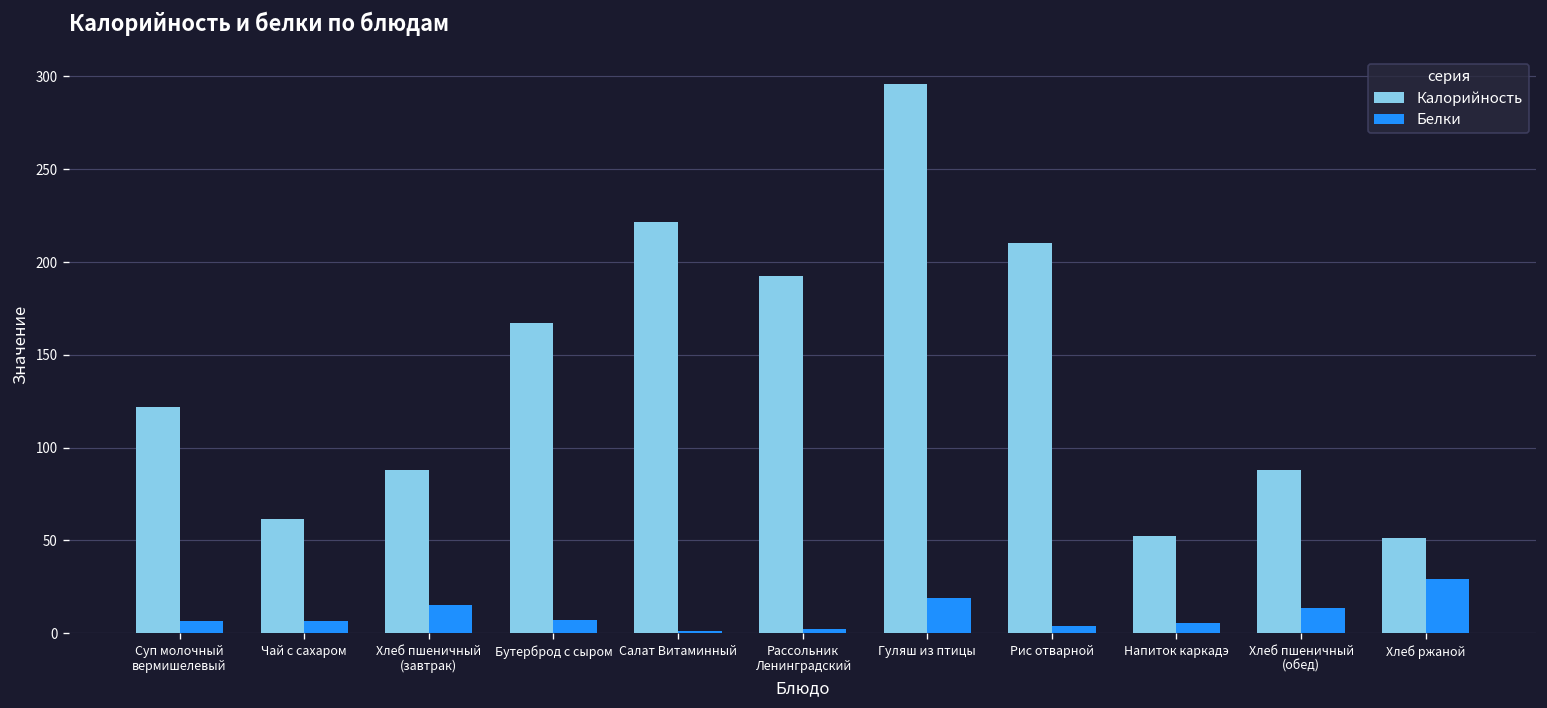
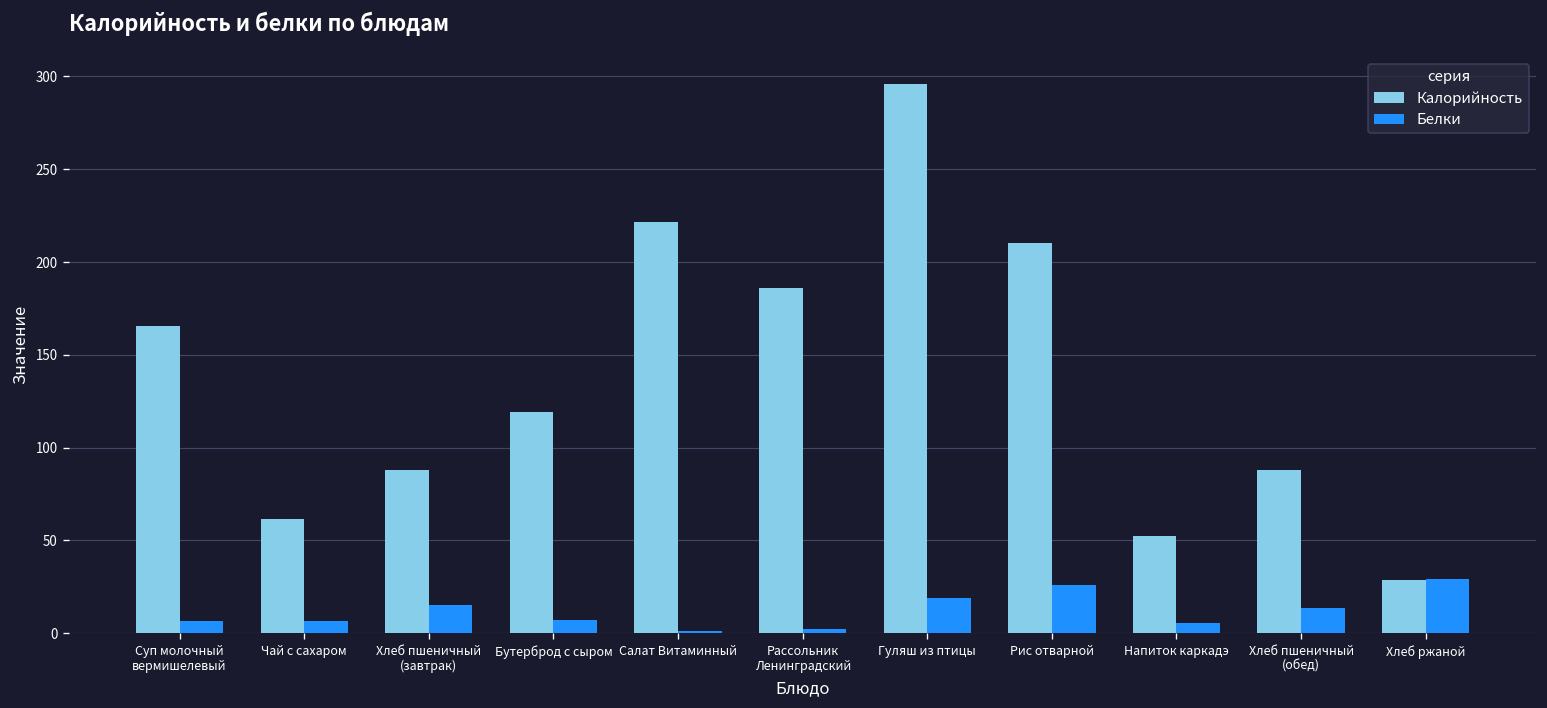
Калорийность, Суп молочный вермишелевый: 122 -> 165
Калорийность, Бутерброд с сыром: 167 -> 119
Калорийность, Рассольник Ленинградский: 192 -> 186
Белки, Рис отварной: 4 -> 26
Калорийность, Хлеб ржаной: 51 -> 29
